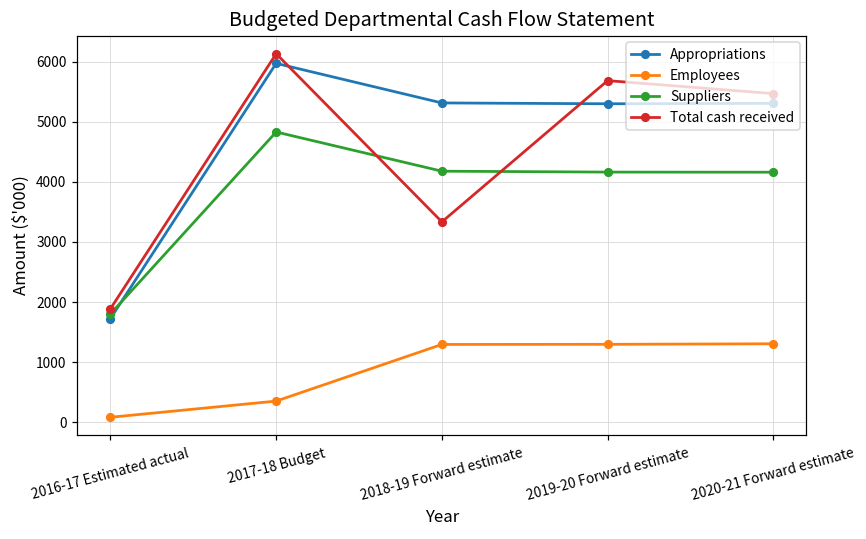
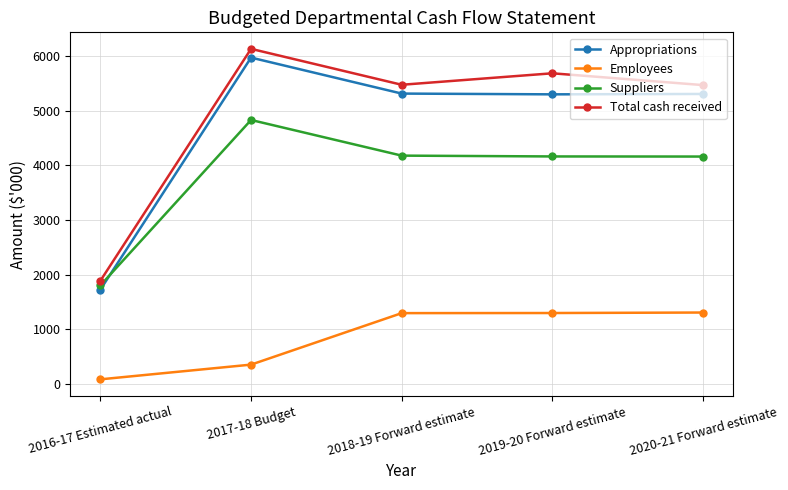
Total cash received, 2018-19 Forward estimate: 3300 -> 5500
